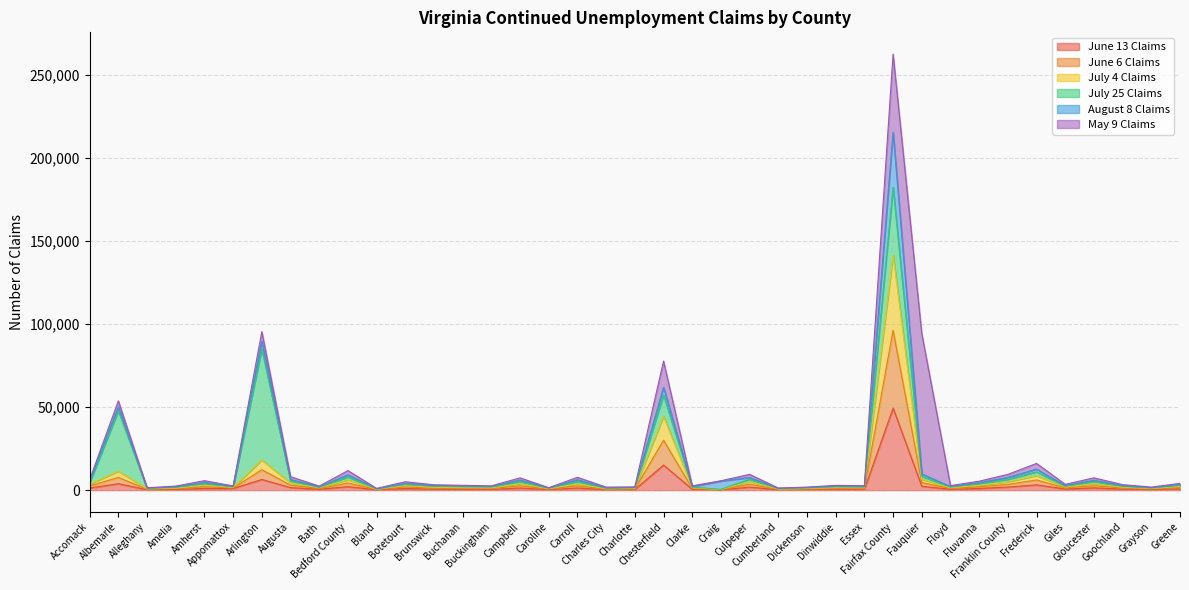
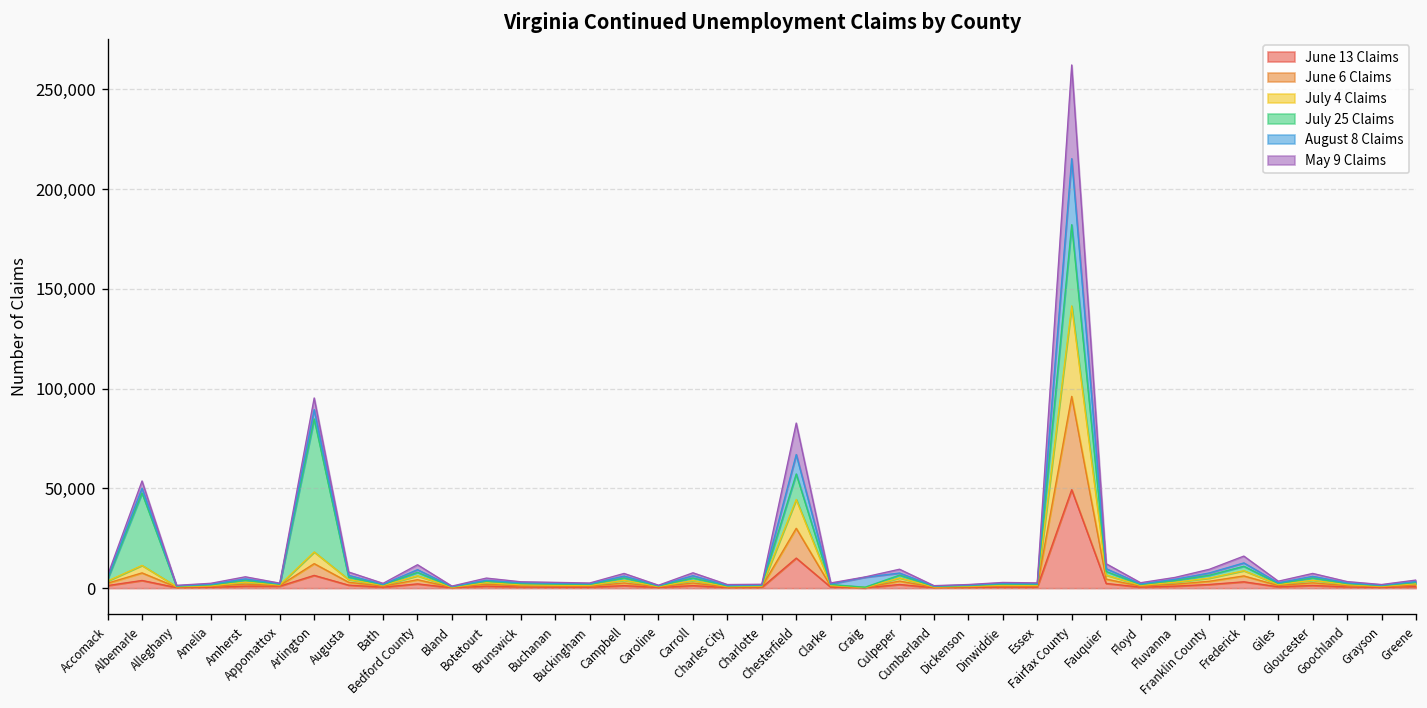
August 8 Claims, Chesterfield: 5,000 -> 10,000
May 9 Claims, Fauquier: 84,000 -> 3,000
